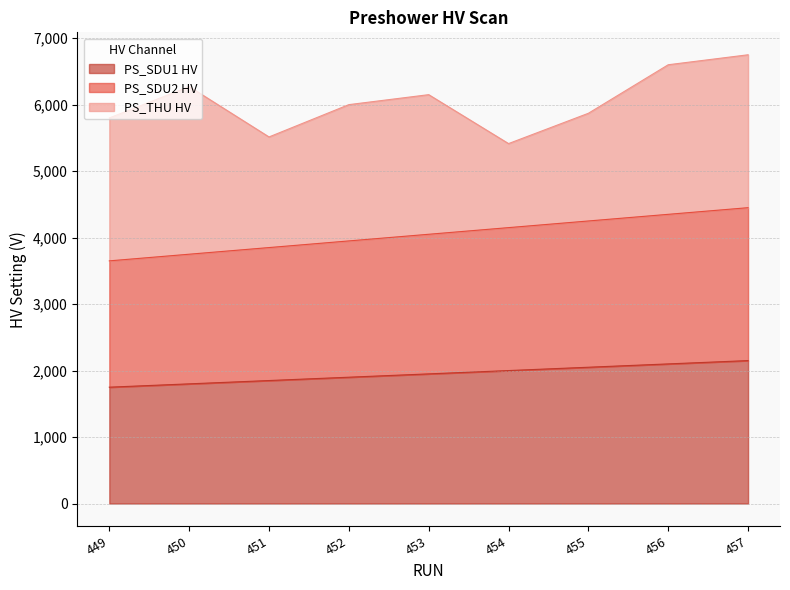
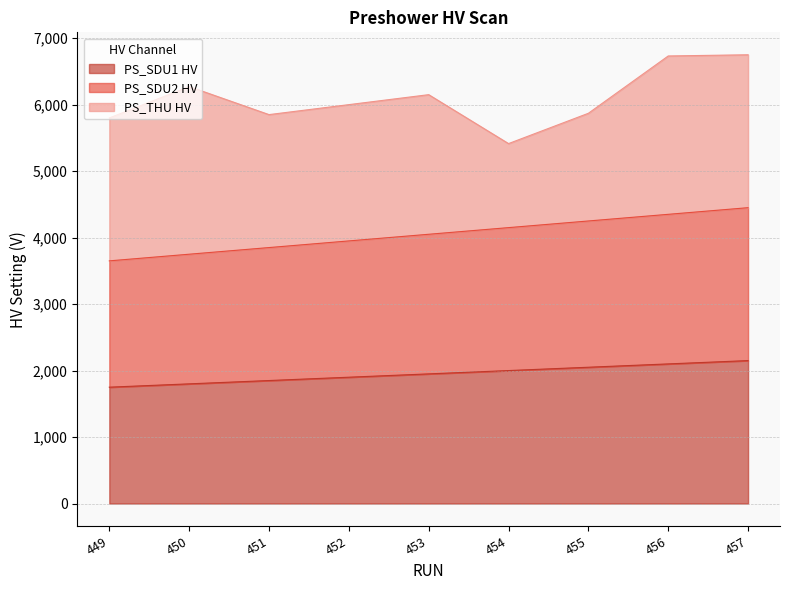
PS_THU HV, 451: 1,700 -> 2,000
PS_THU HV, 456: 2,300 -> 2,400
